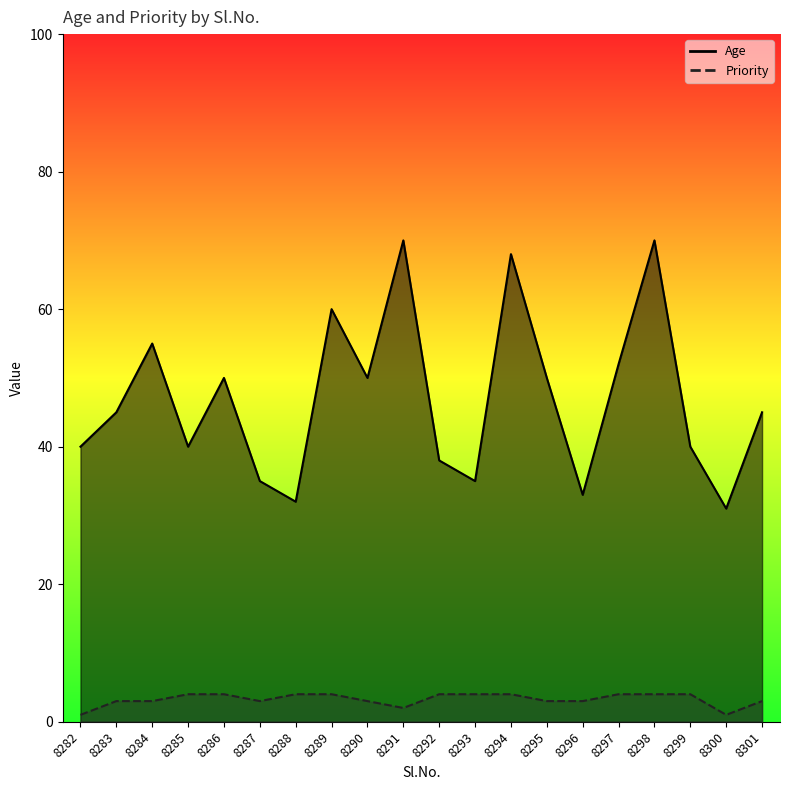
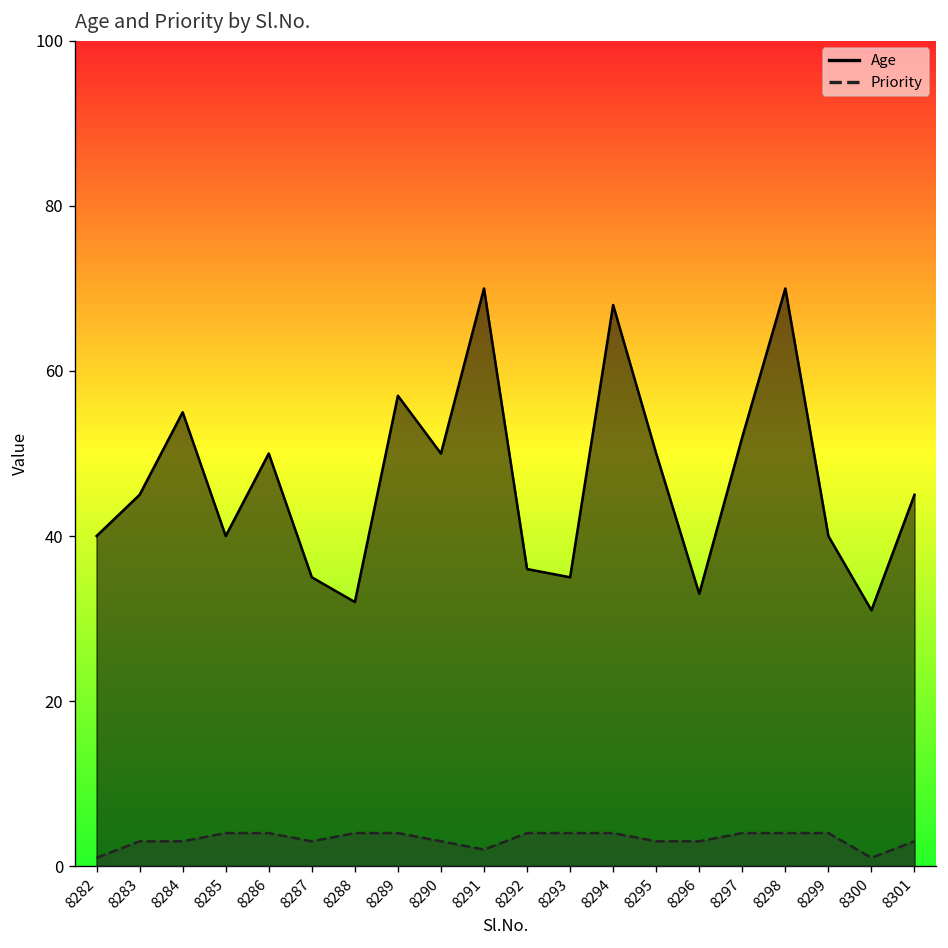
Age, 8289: 60 -> 57
Age, 8292: 38 -> 36
